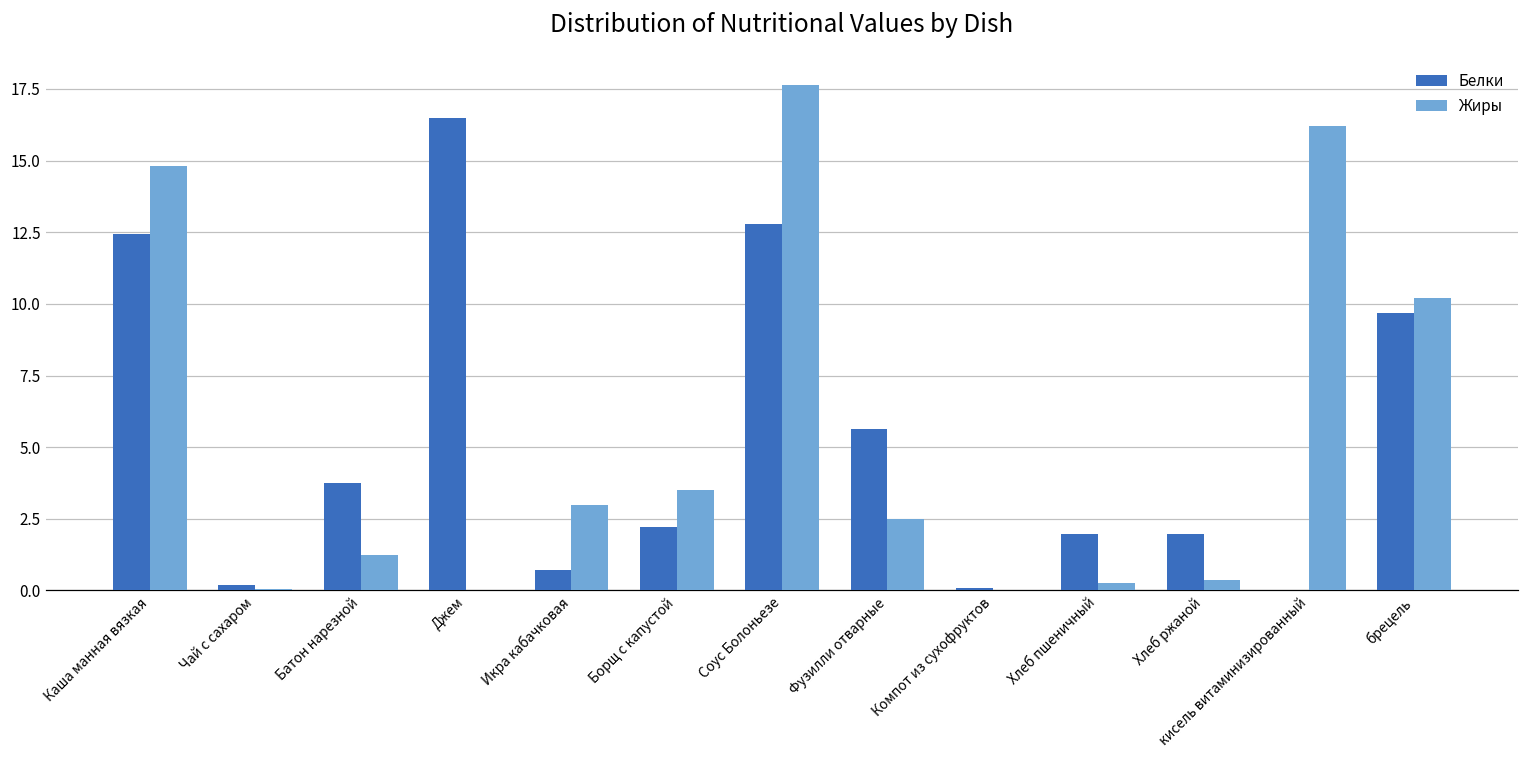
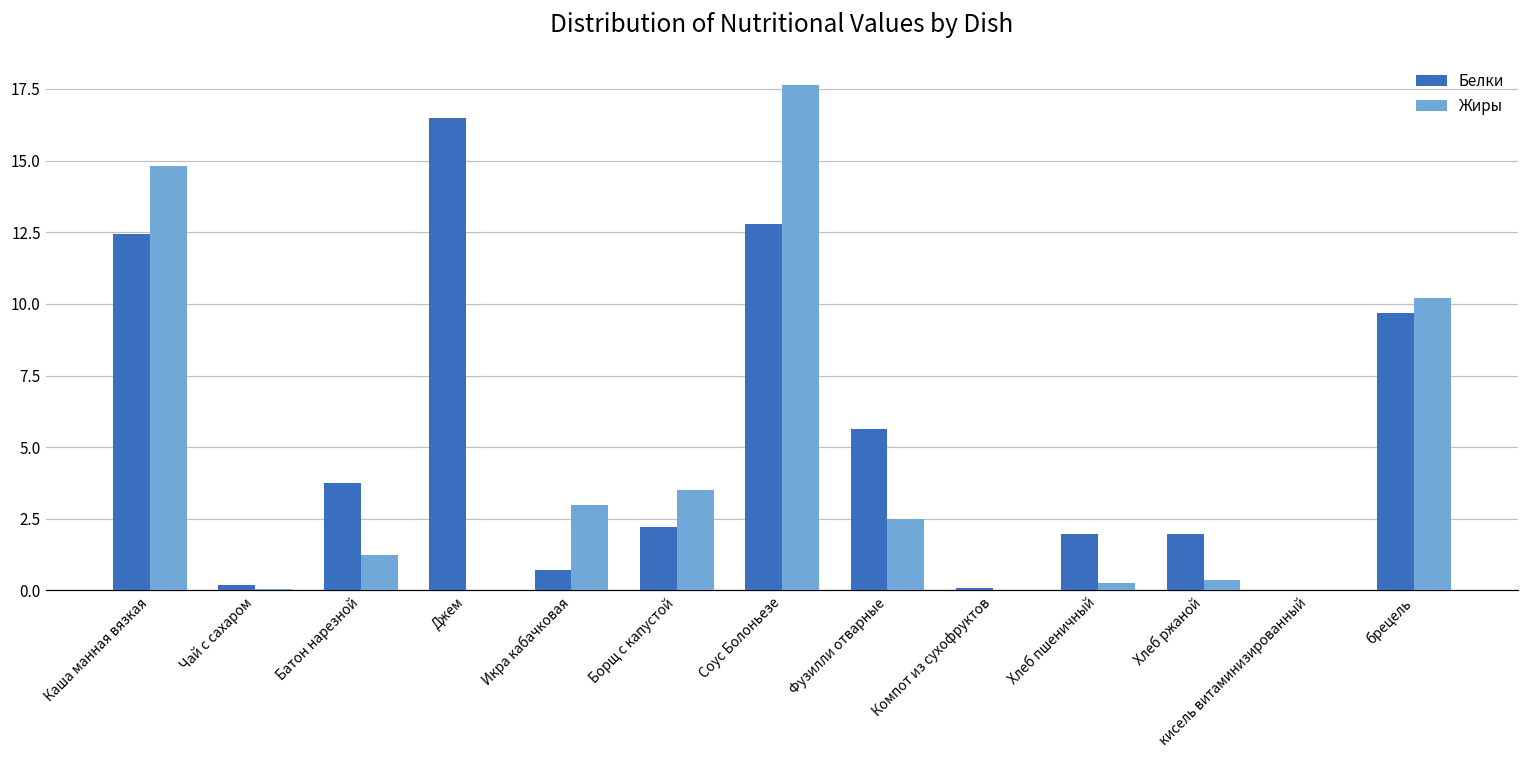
Жиры, кисель витаминизированный: 16.2 -> 0.0
